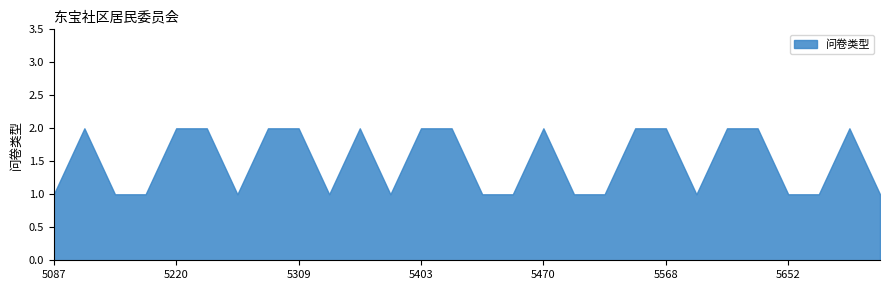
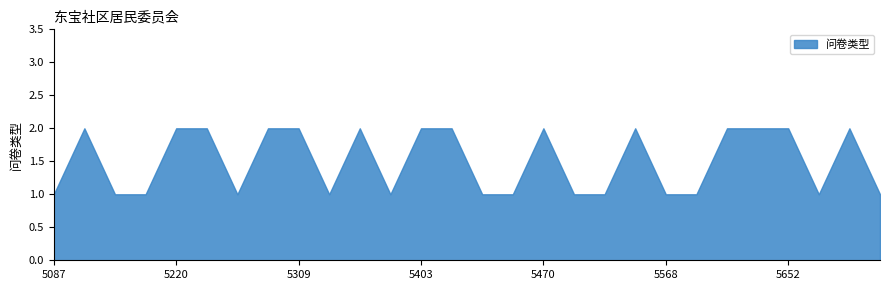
5568: 2 -> 1
5652: 1 -> 2
